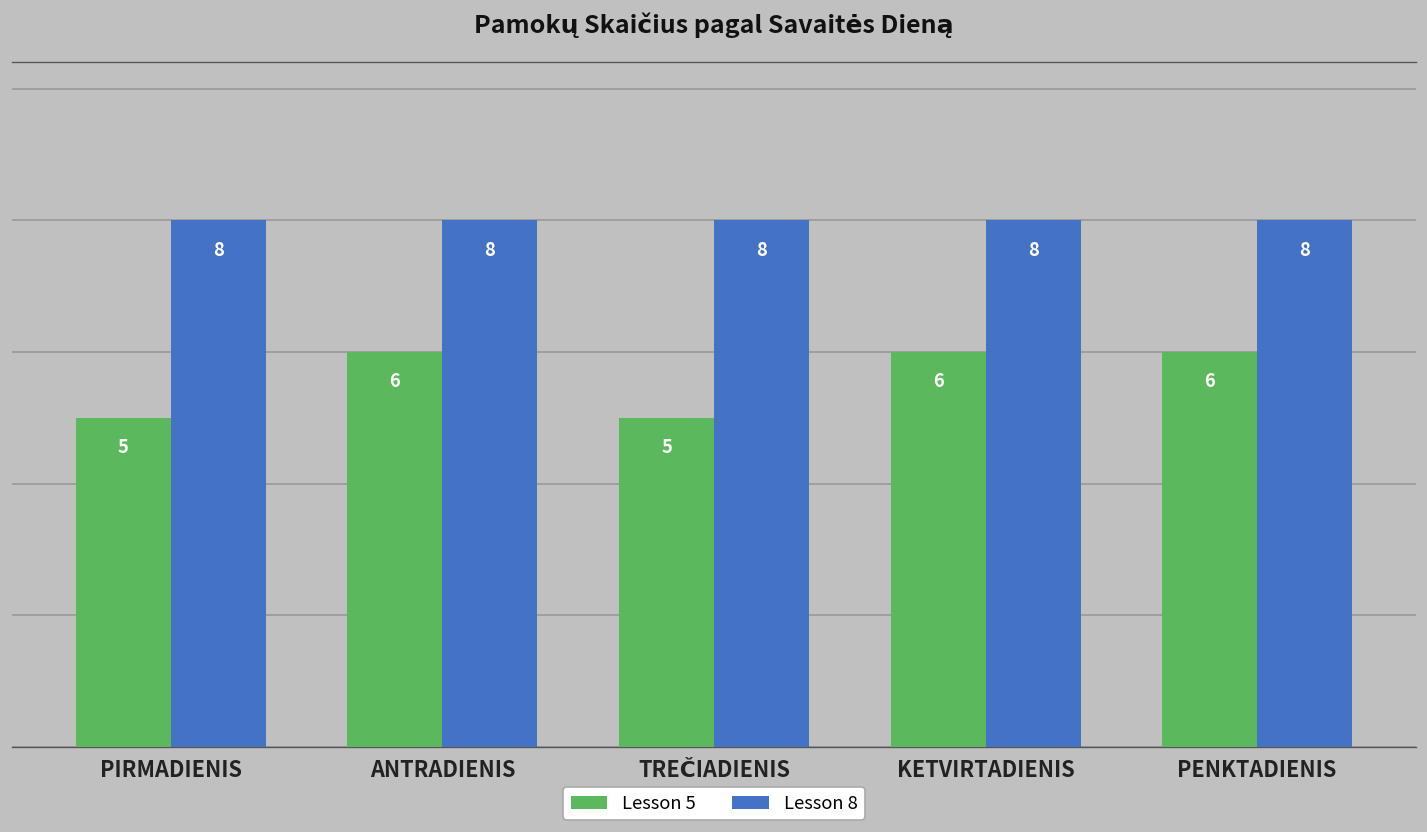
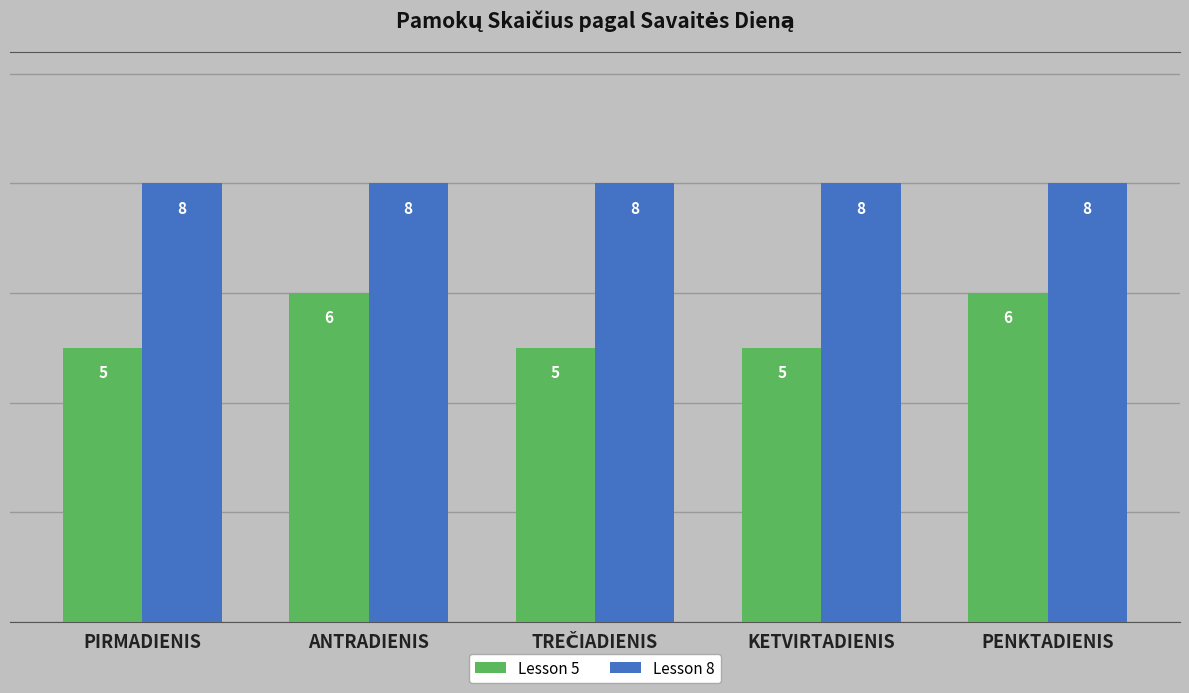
Lesson 5, KETVIRTADIENIS: 6 -> 5
